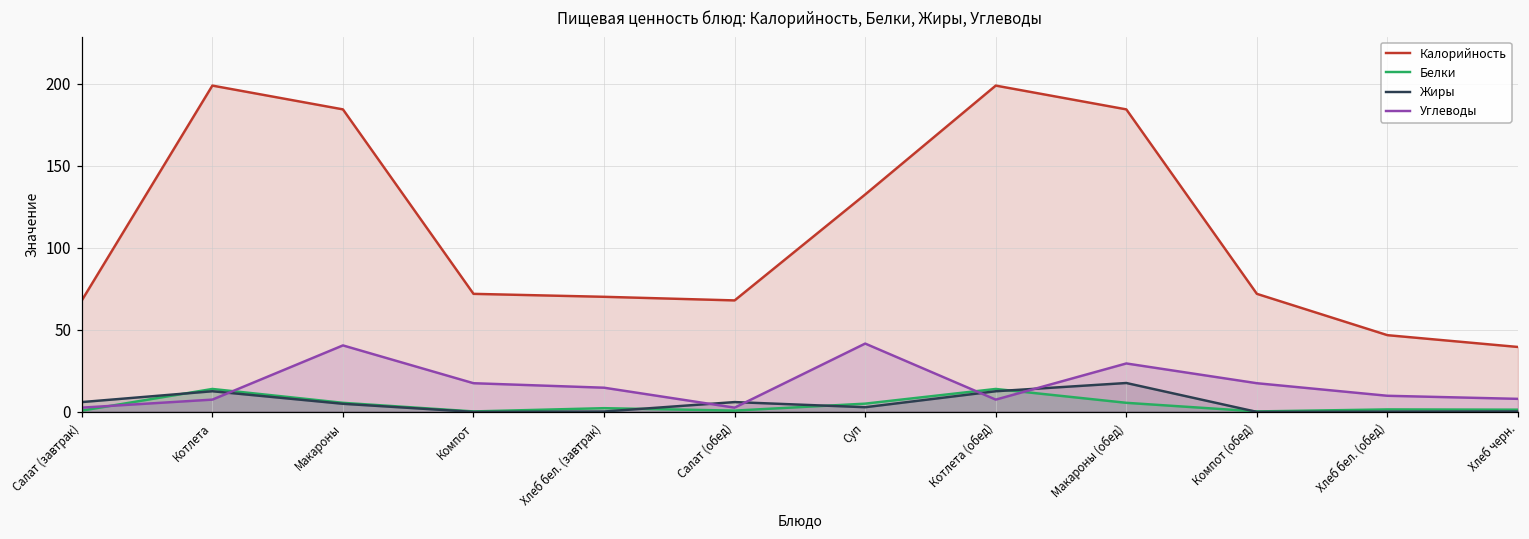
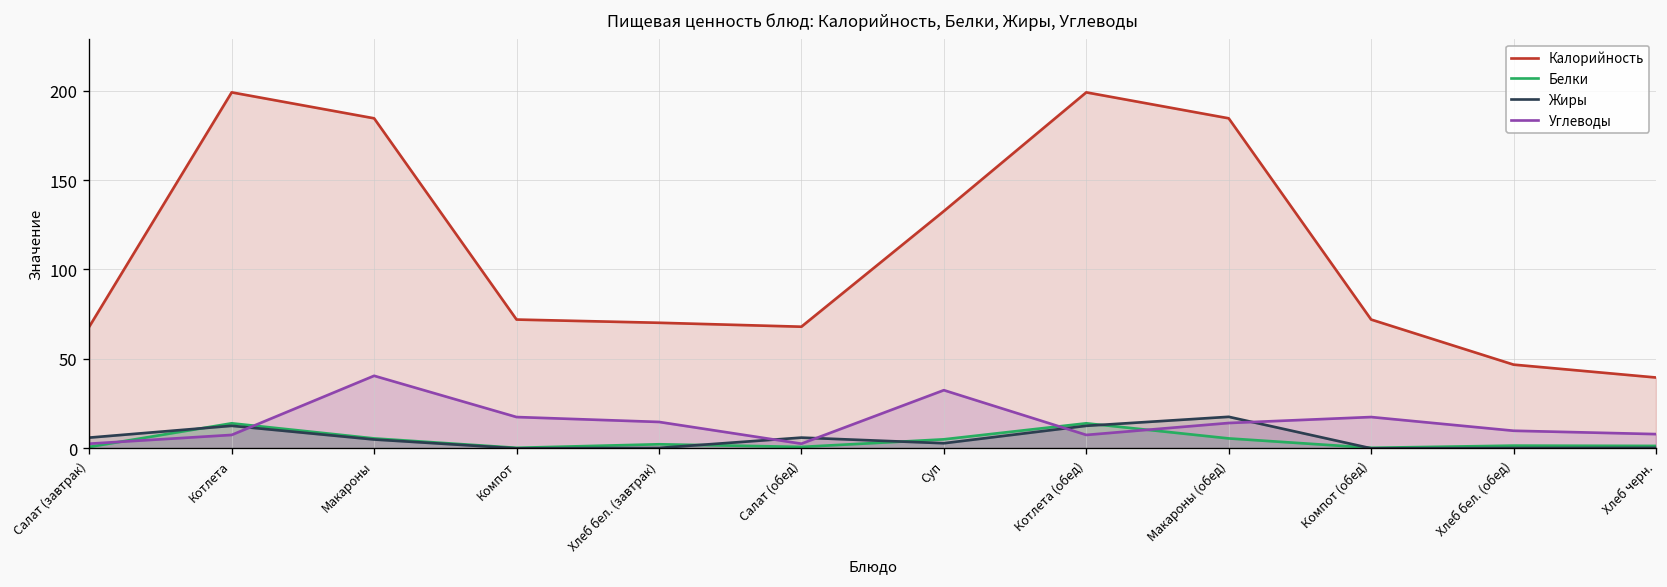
Углеводы, Суп: 42 -> 33
Углеводы, Макароны (обед): 30 -> 14
